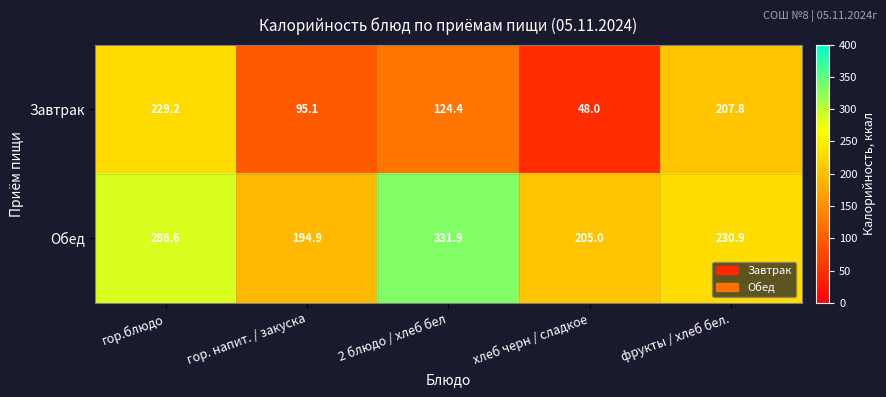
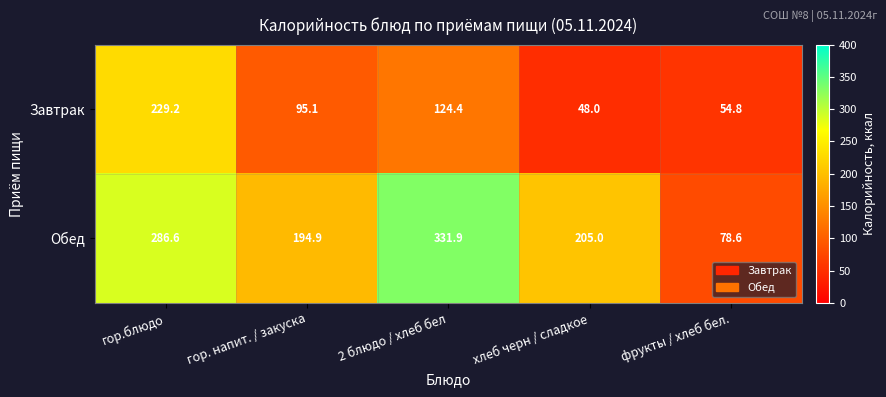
Завтрак, фрукты / хлеб бел.: 207.8 -> 54.8
Обед, фрукты / хлеб бел.: 230.9 -> 78.6
